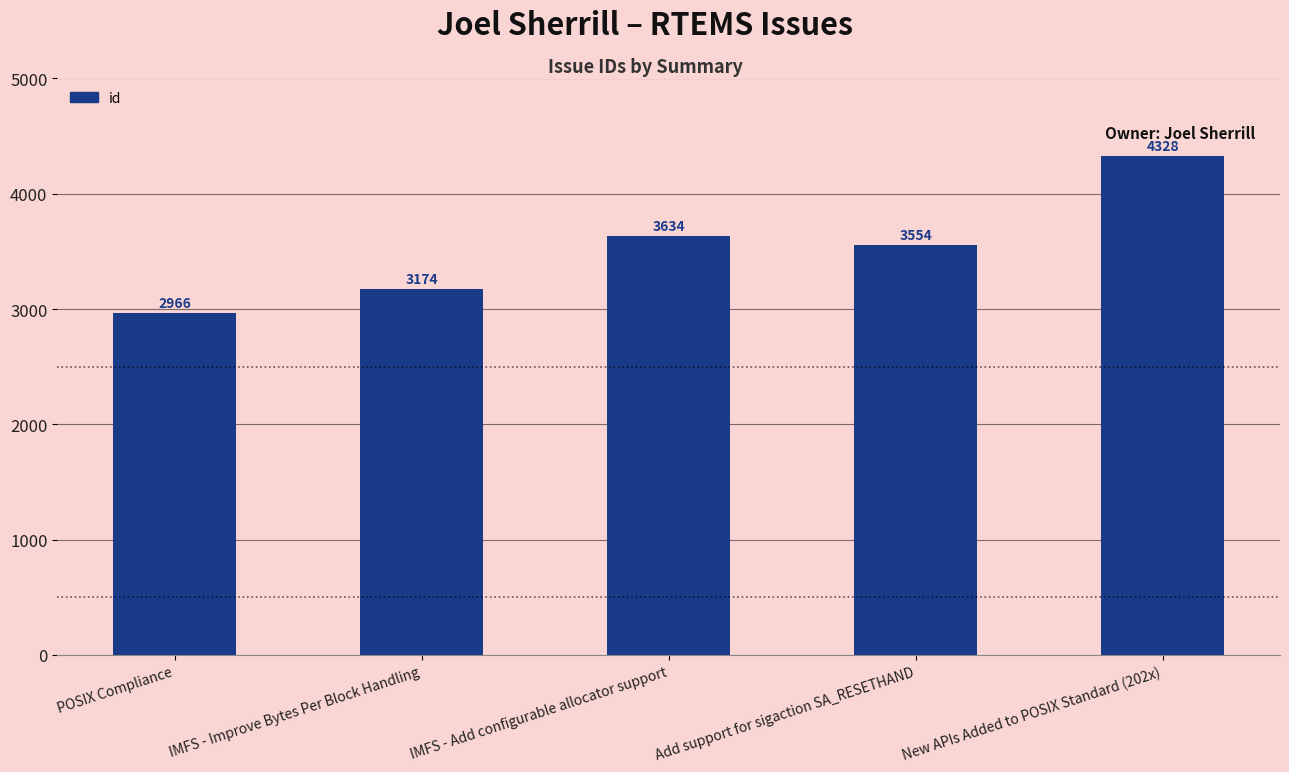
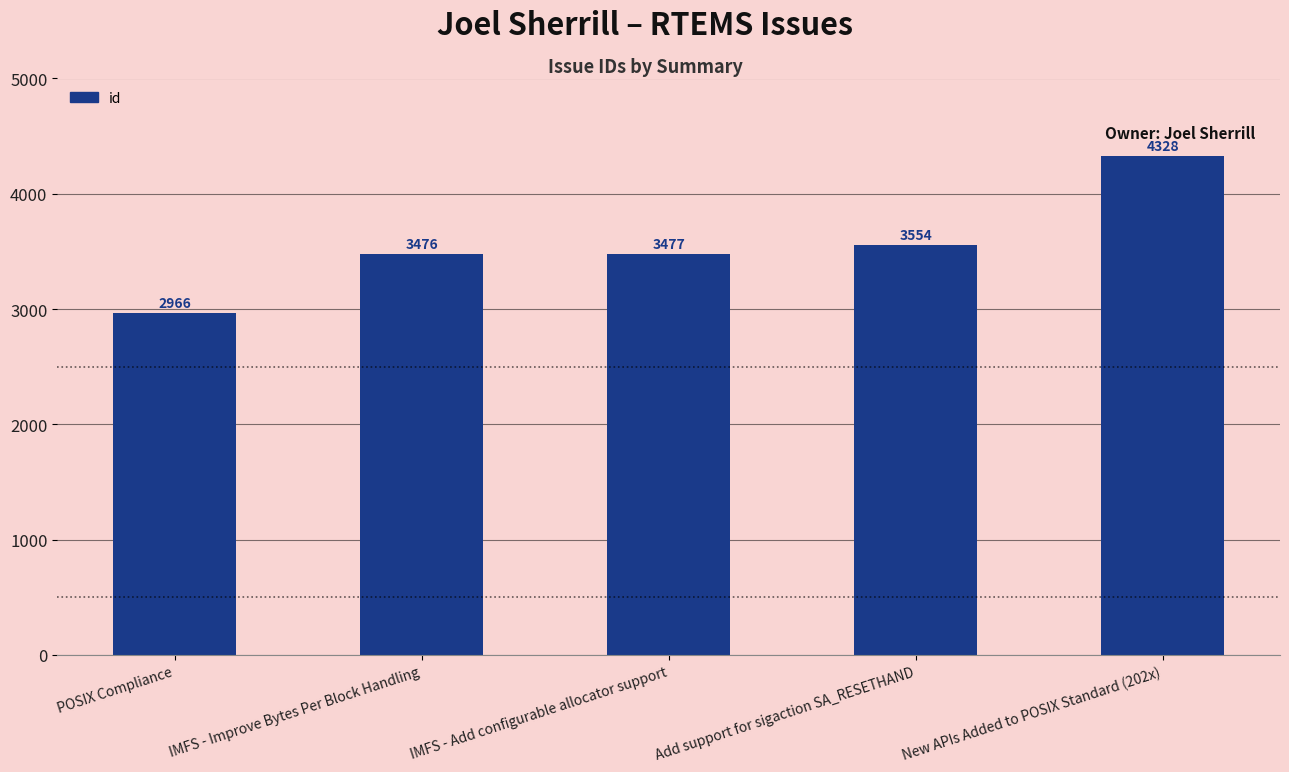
IMFS - Improve Bytes Per Block Handling: 3174 -> 3476
IMFS - Add configurable allocator support: 3634 -> 3477
